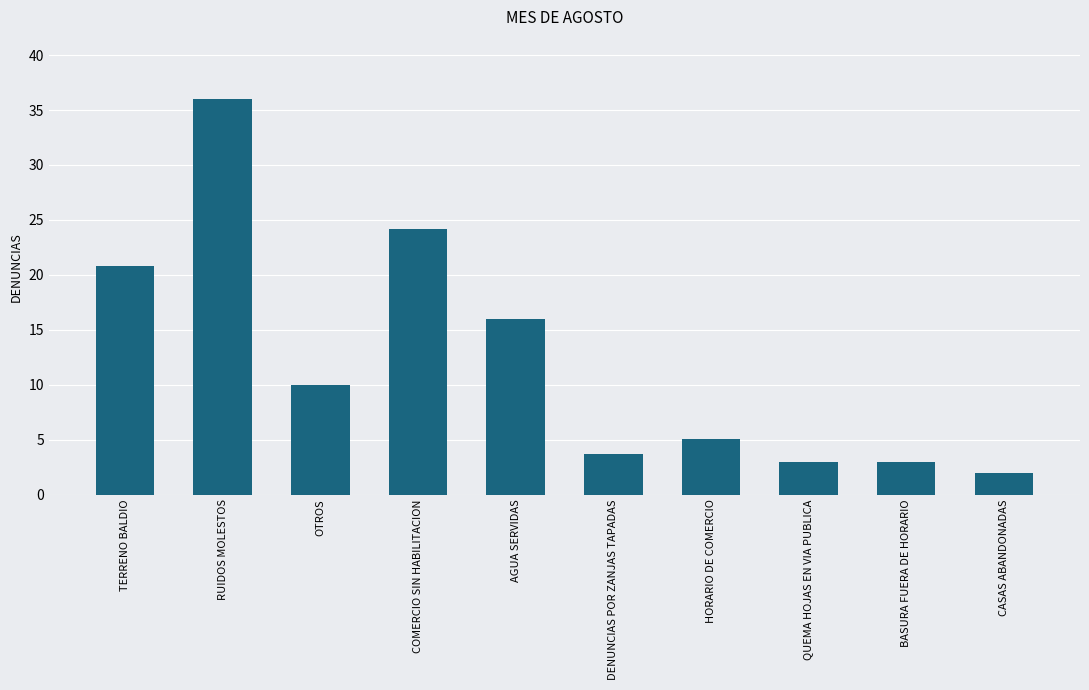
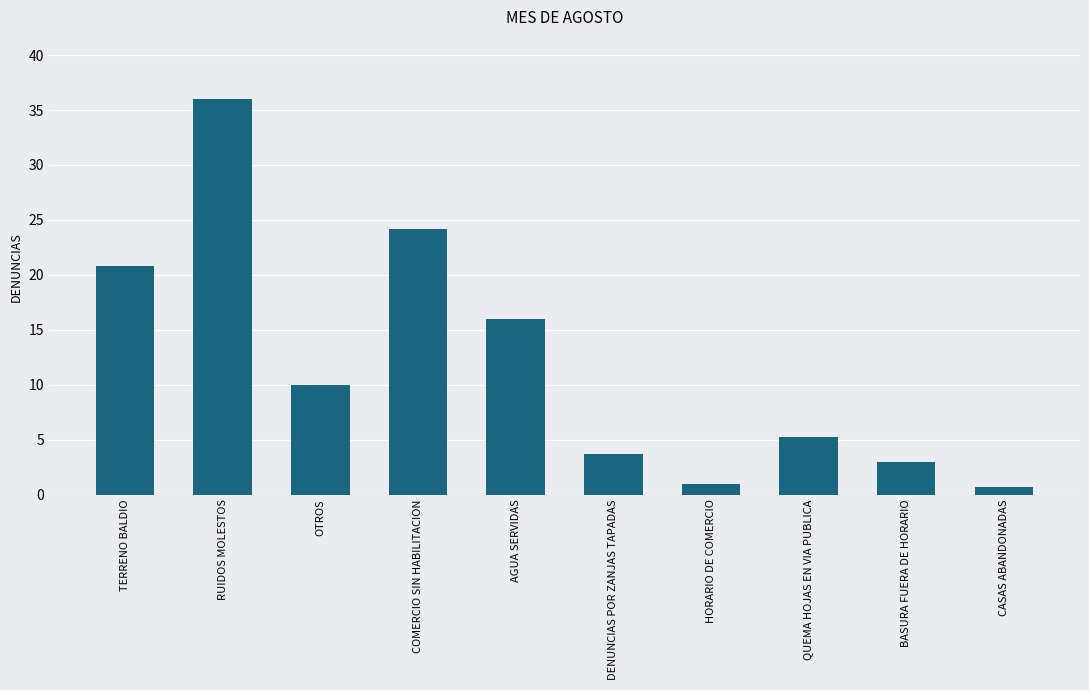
HORARIO DE COMERCIO: 5.1 -> 1.0
QUEMA HOJAS EN VIA PUBLICA: 3.0 -> 5.2
CASAS ABANDONADAS: 2.0 -> 0.7
